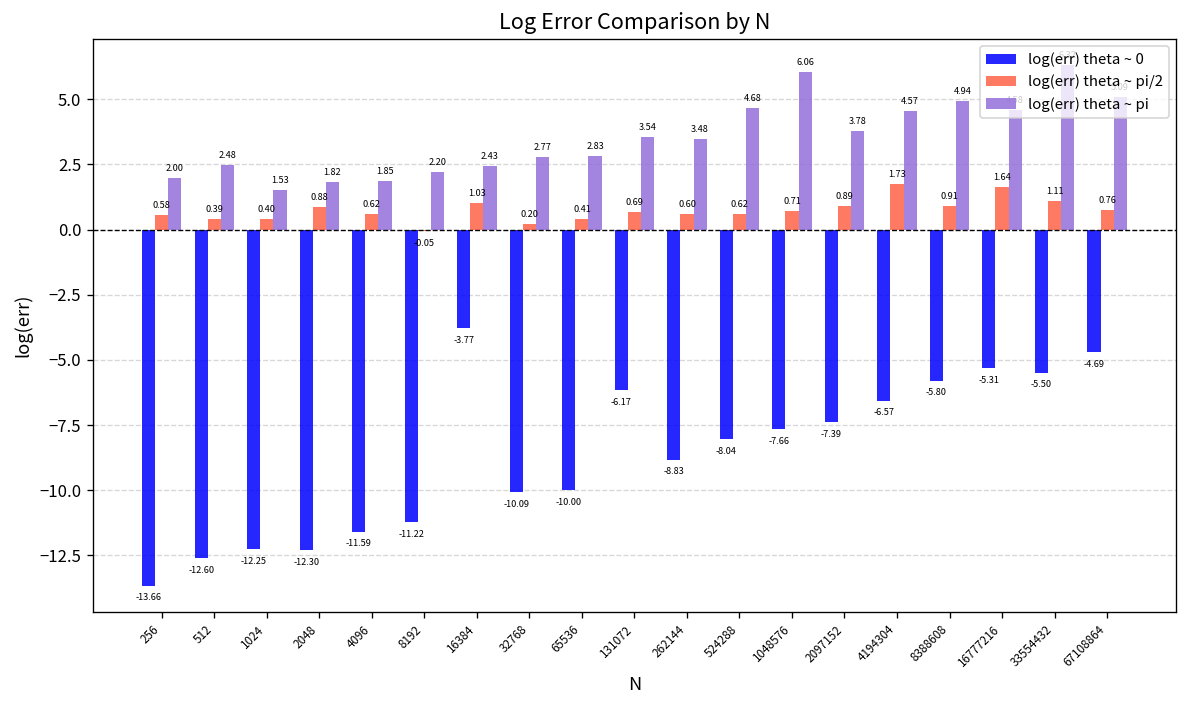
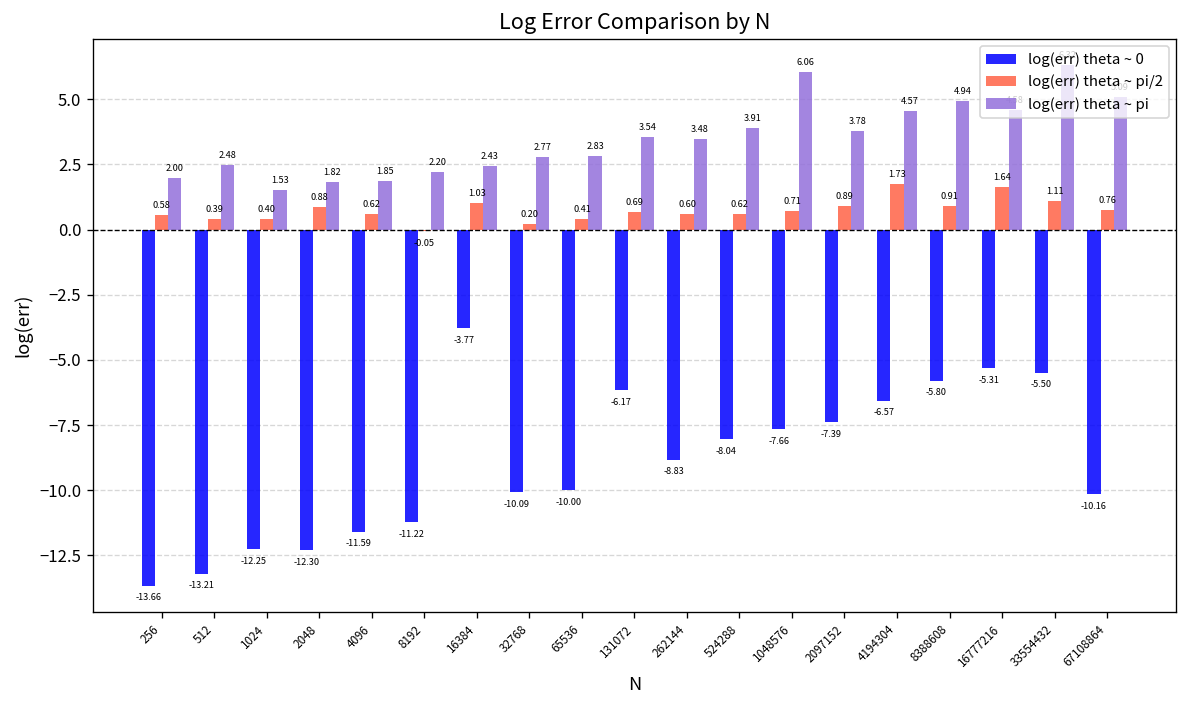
log(err) theta ~ 0, 512: -12.60 -> -13.21
log(err) theta ~ pi, 524288: 4.68 -> 3.91
log(err) theta ~ 0, 67108864: -4.69 -> -10.16
